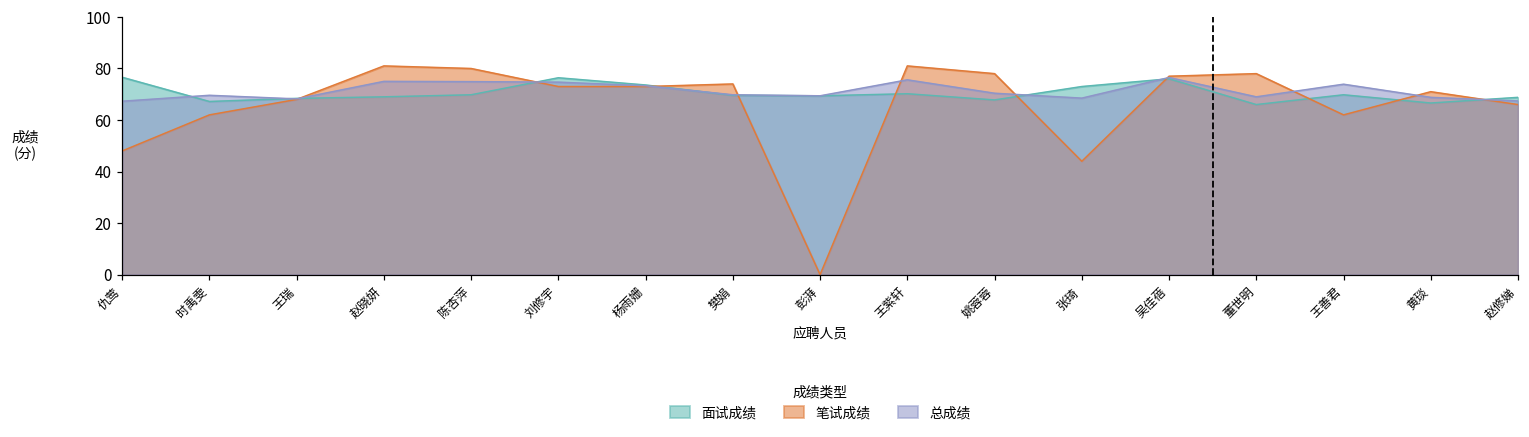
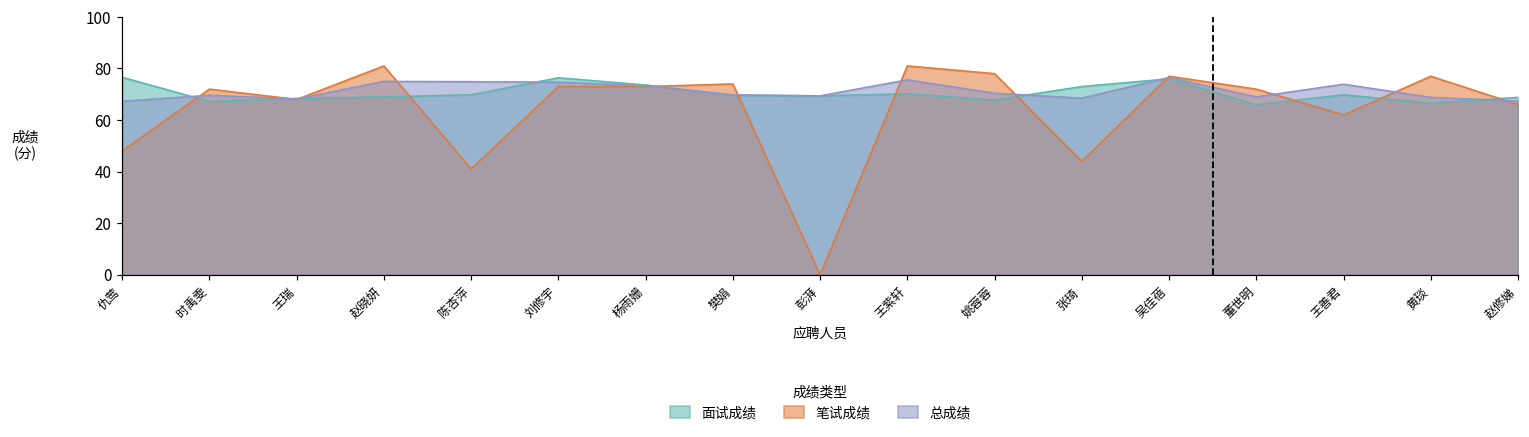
笔试成绩, 时禹雯: 62 -> 72
笔试成绩, 陈杏萍: 80 -> 41
笔试成绩, 董世明: 78 -> 72
笔试成绩, 黄琰: 71 -> 77
